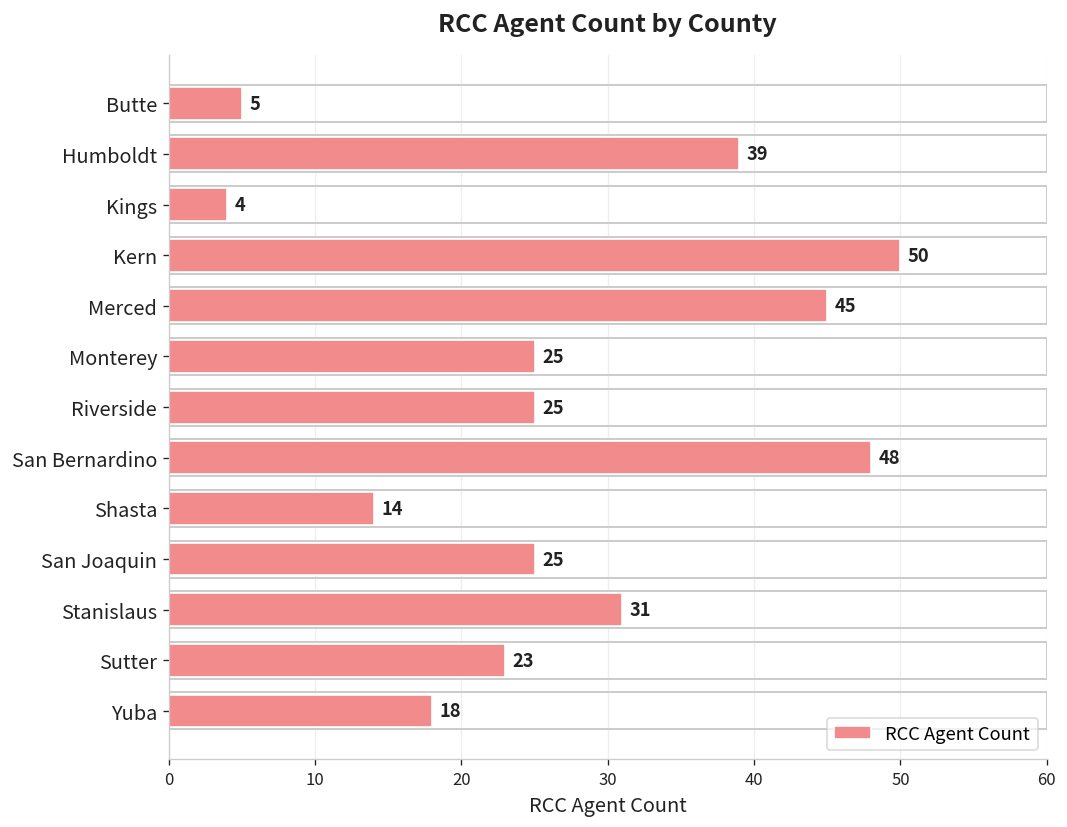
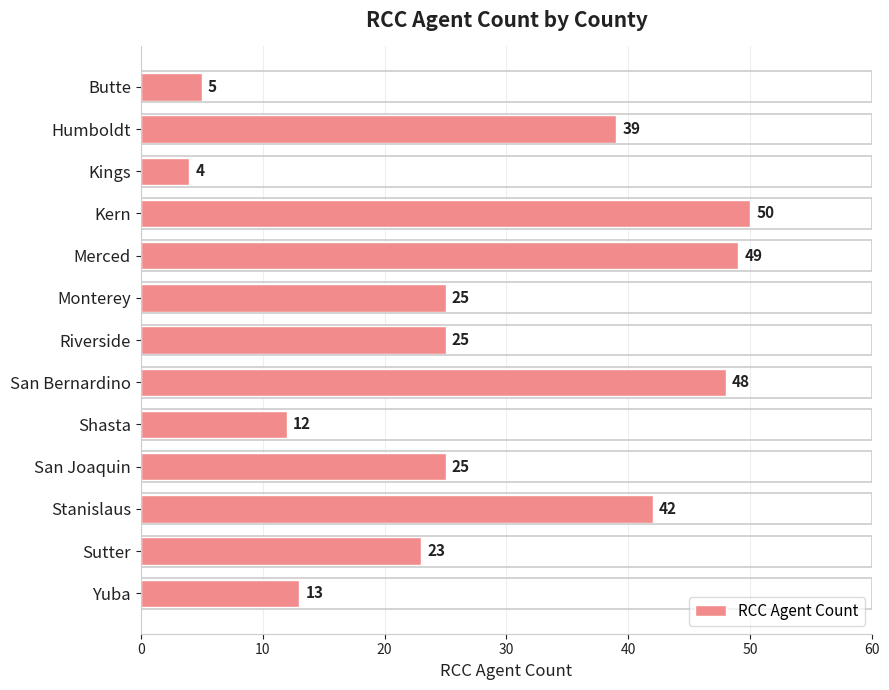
Merced: 45 -> 49
Shasta: 14 -> 12
Stanislaus: 31 -> 42
Yuba: 18 -> 13
